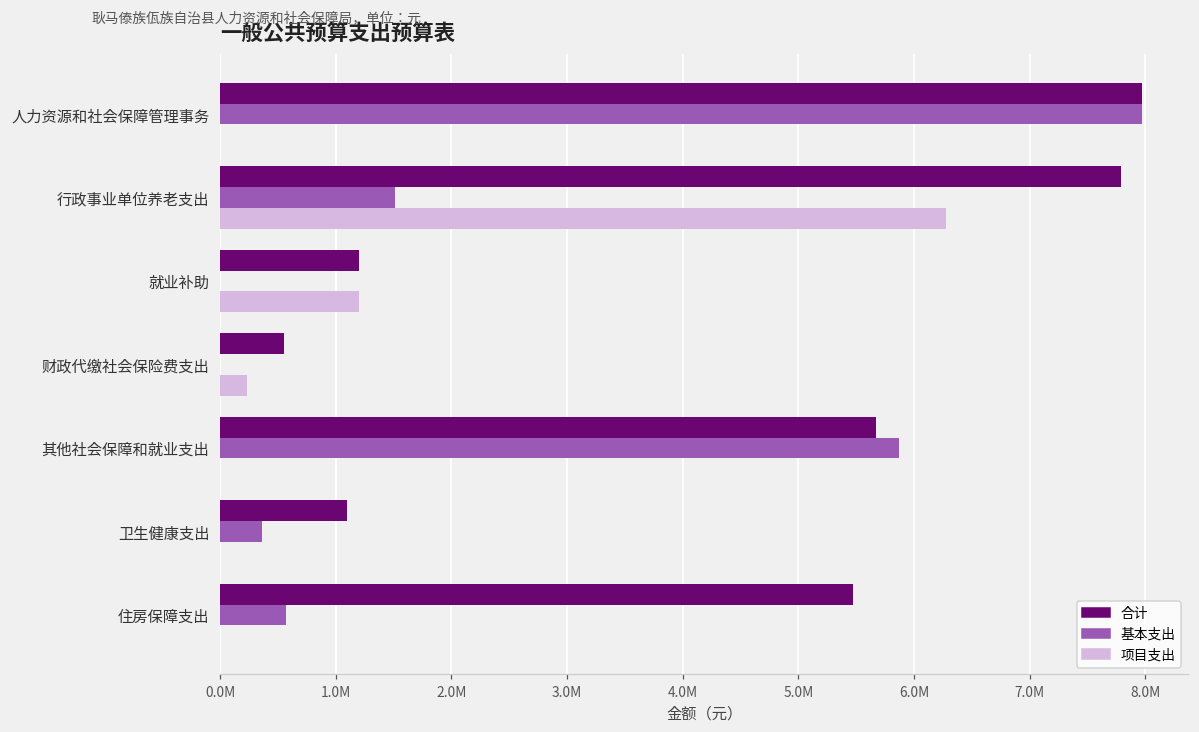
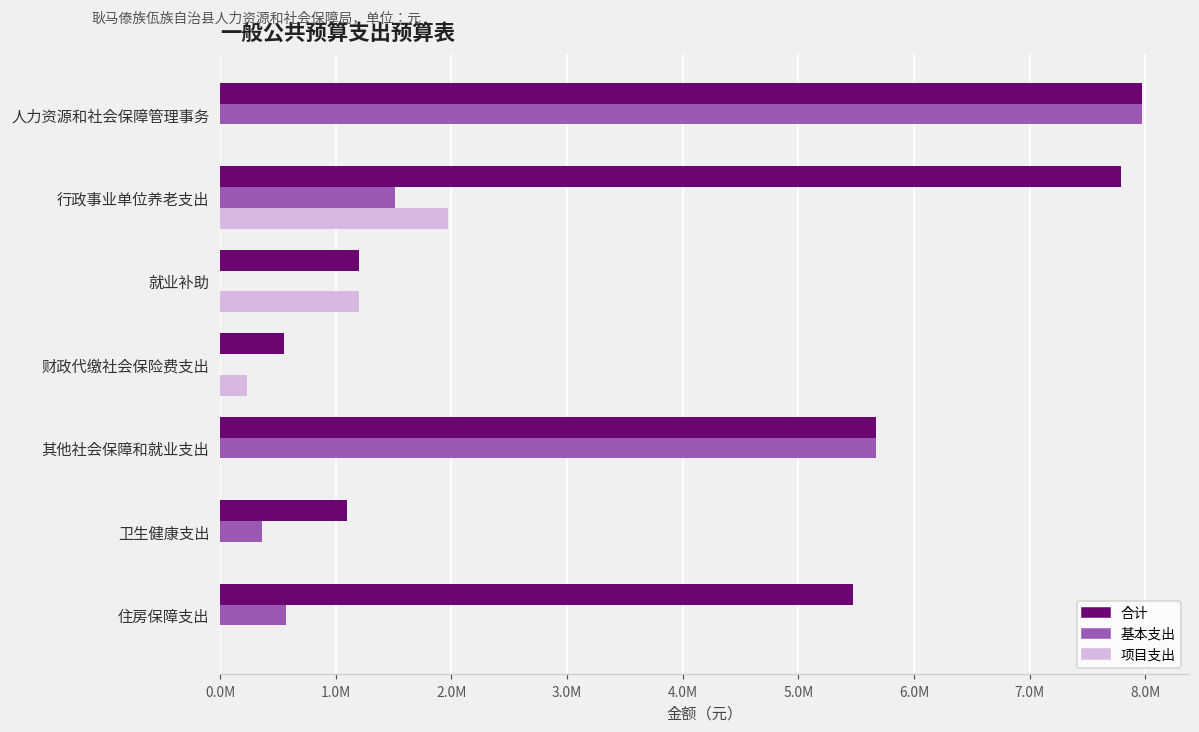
项目支出, 行政事业单位养老支出: 6280000 -> 1970000
基本支出, 其他社会保障和就业支出: 5870000 -> 5670000
